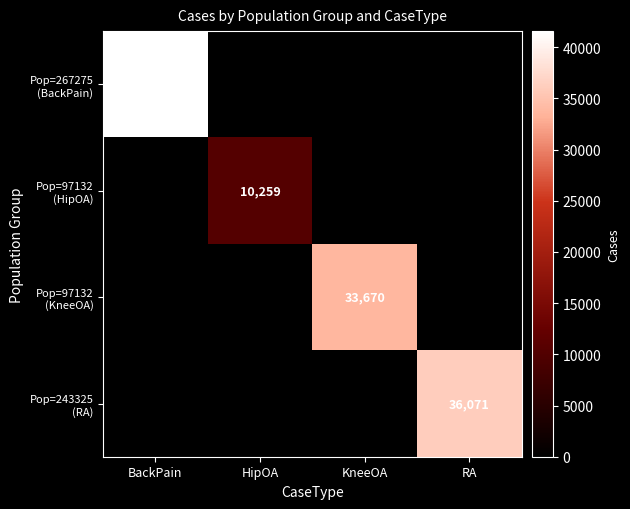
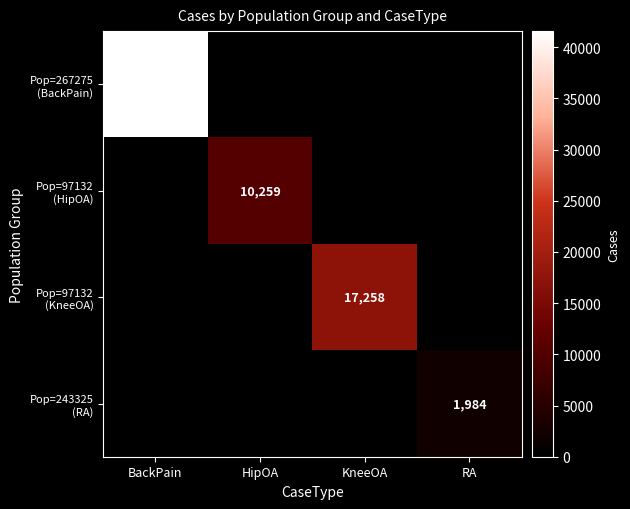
Pop=97132 (KneeOA), KneeOA: 33,670 -> 17,258
Pop=243325 (RA), RA: 36,071 -> 1,984
